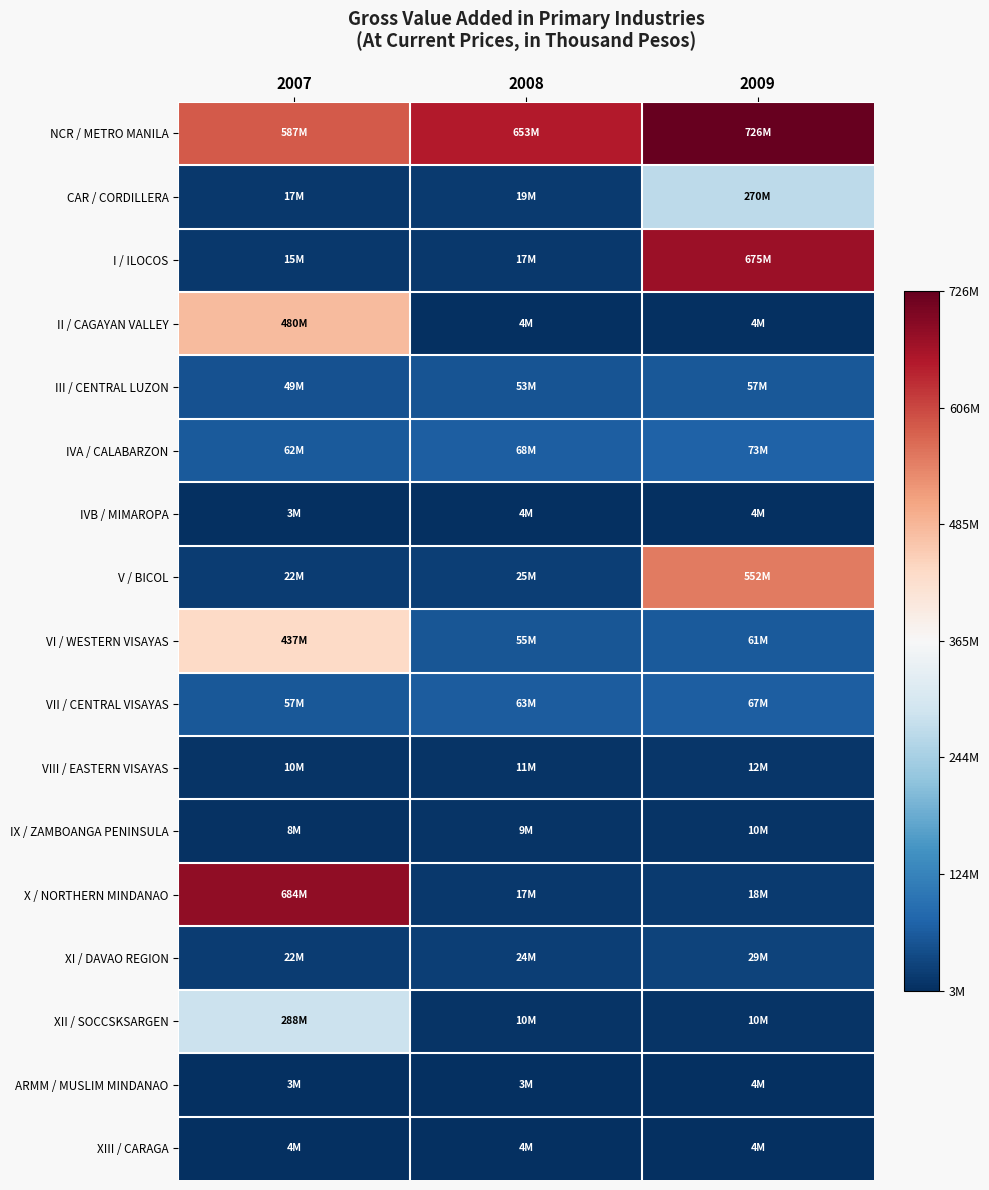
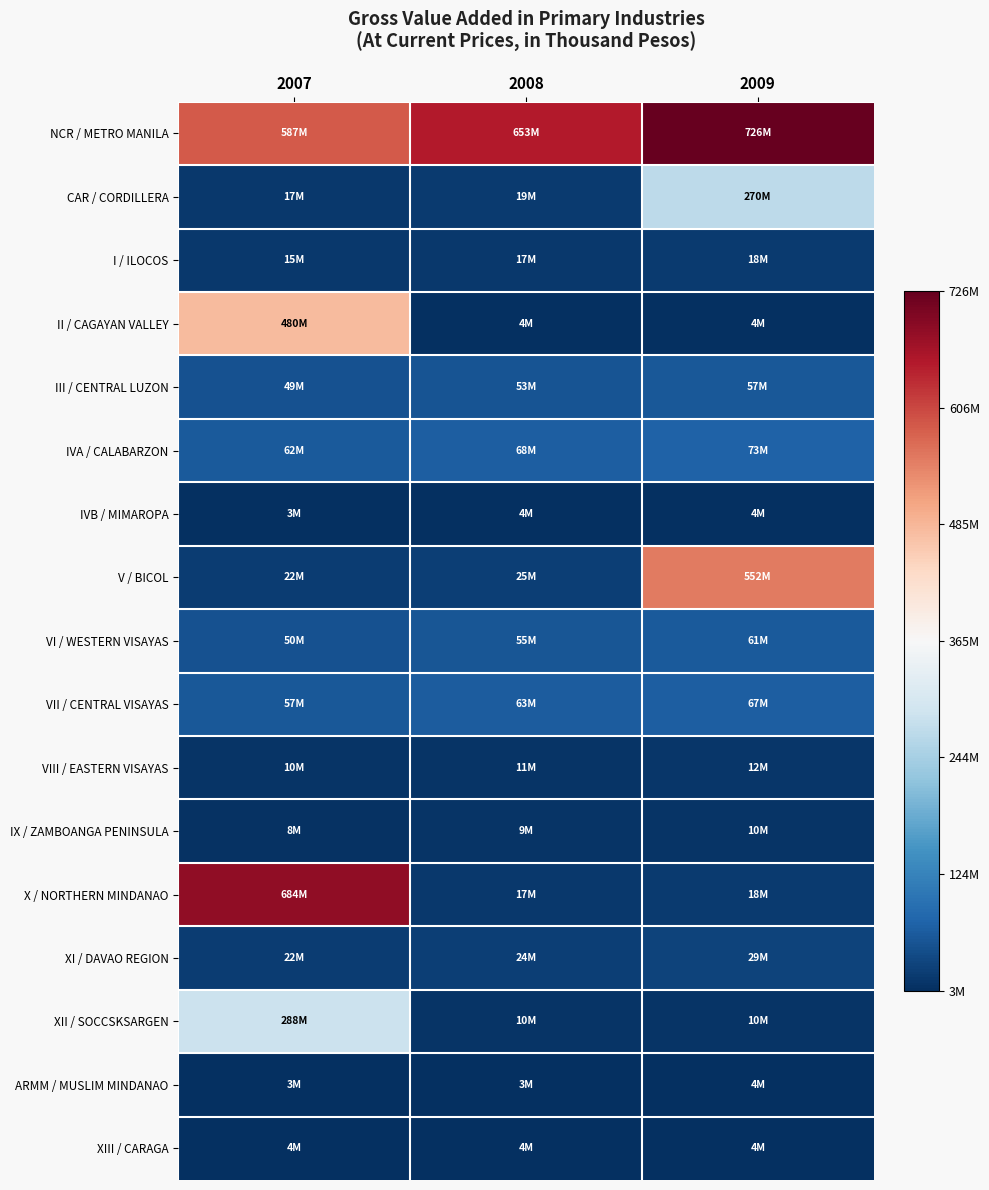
I / ILOCOS, 2009: 675M -> 18M
VI / WESTERN VISAYAS, 2007: 437M -> 50M
